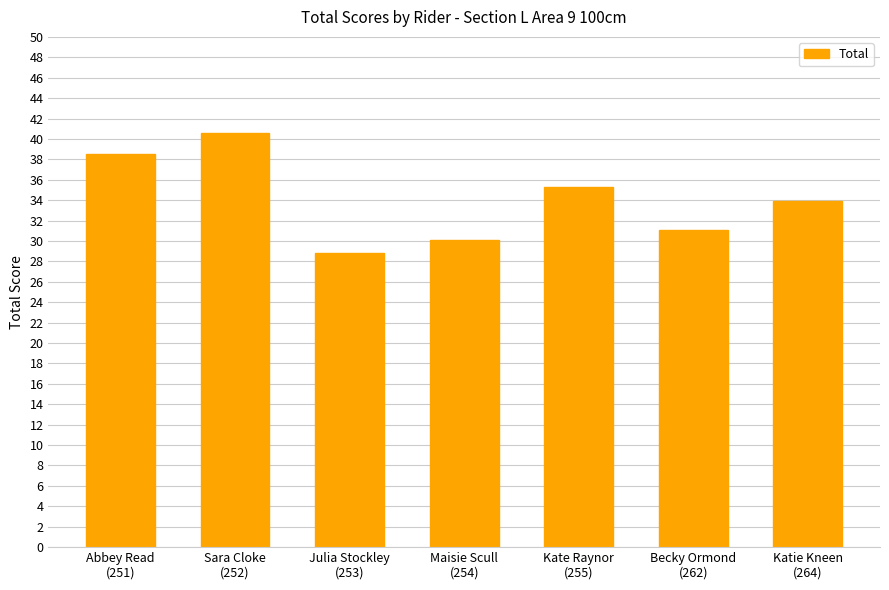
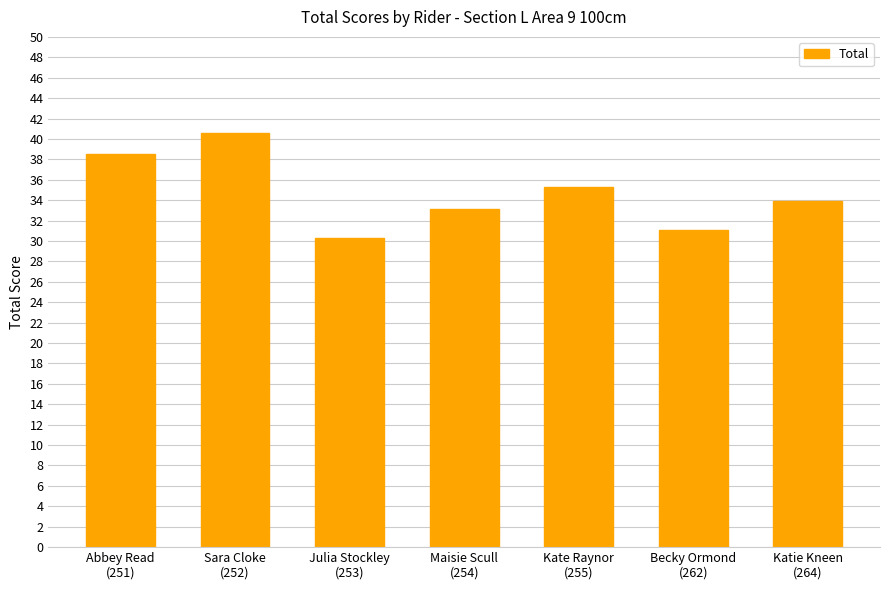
Julia Stockley (253): 28.8 -> 30.3
Maisie Scull (254): 30.1 -> 33.1
